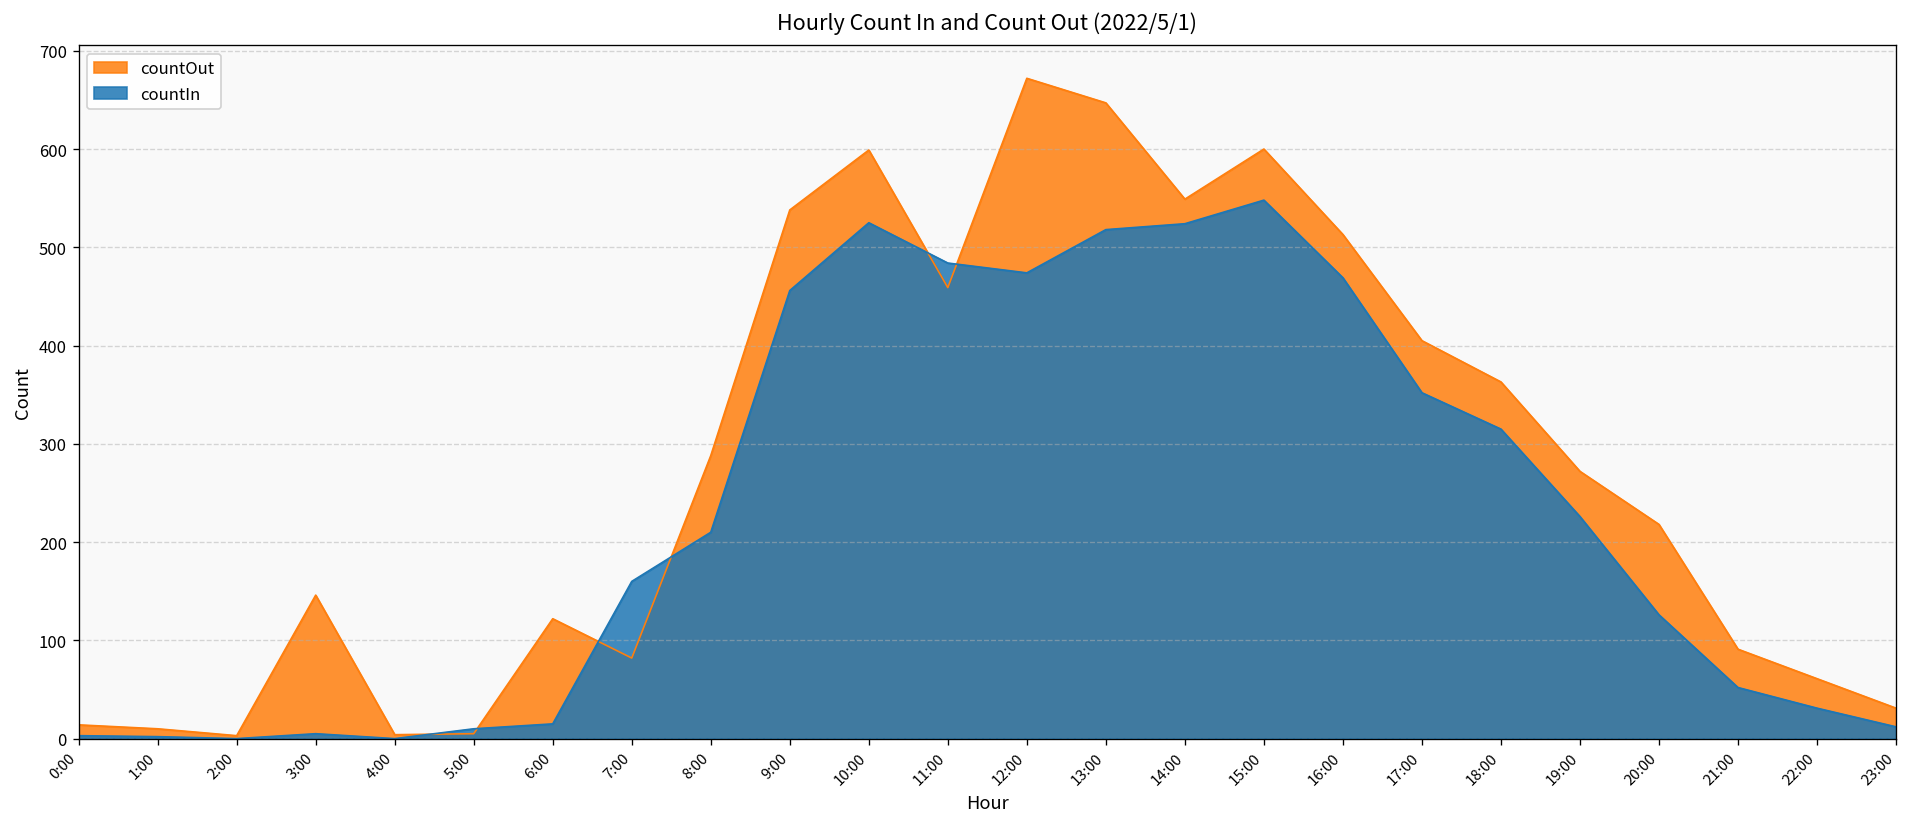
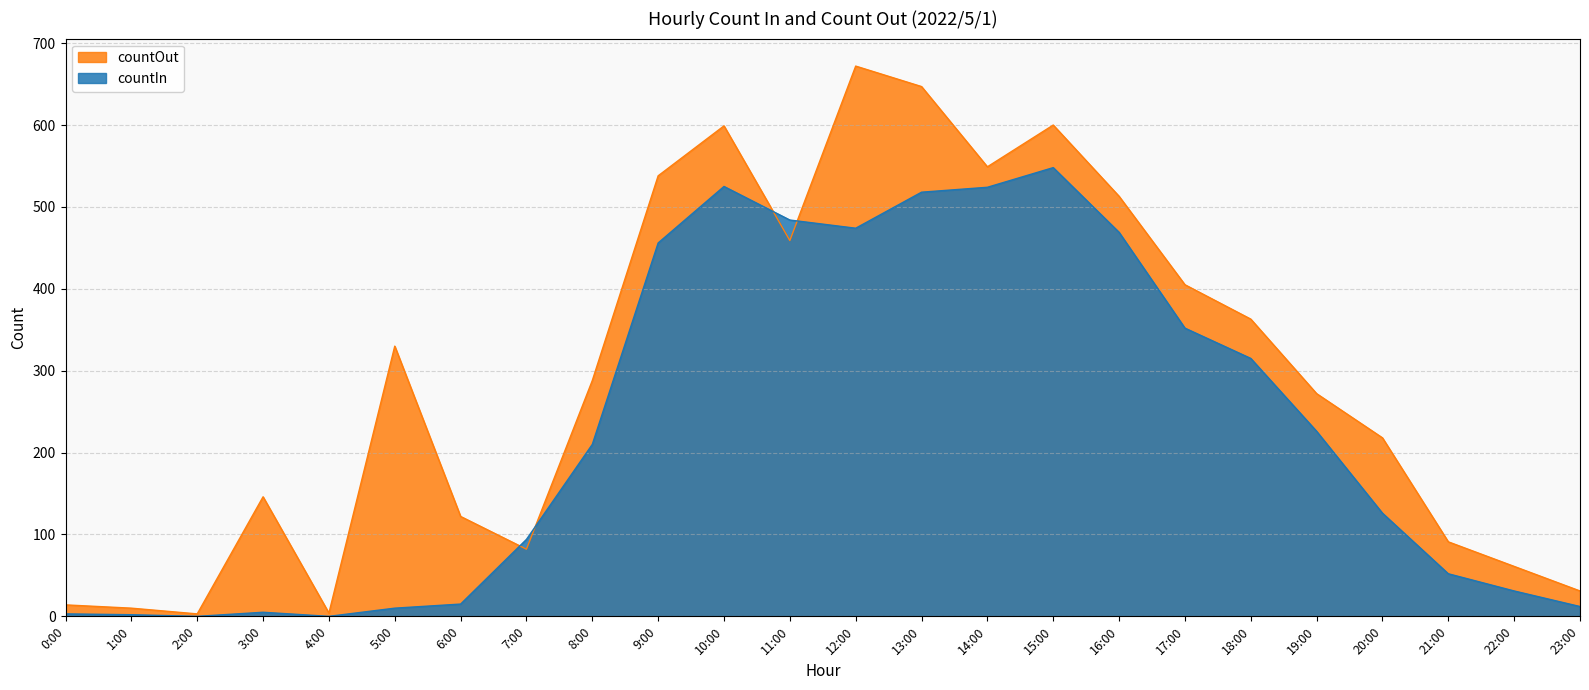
countOut, 5:00: 10 -> 330
countIn, 7:00: 160 -> 90
